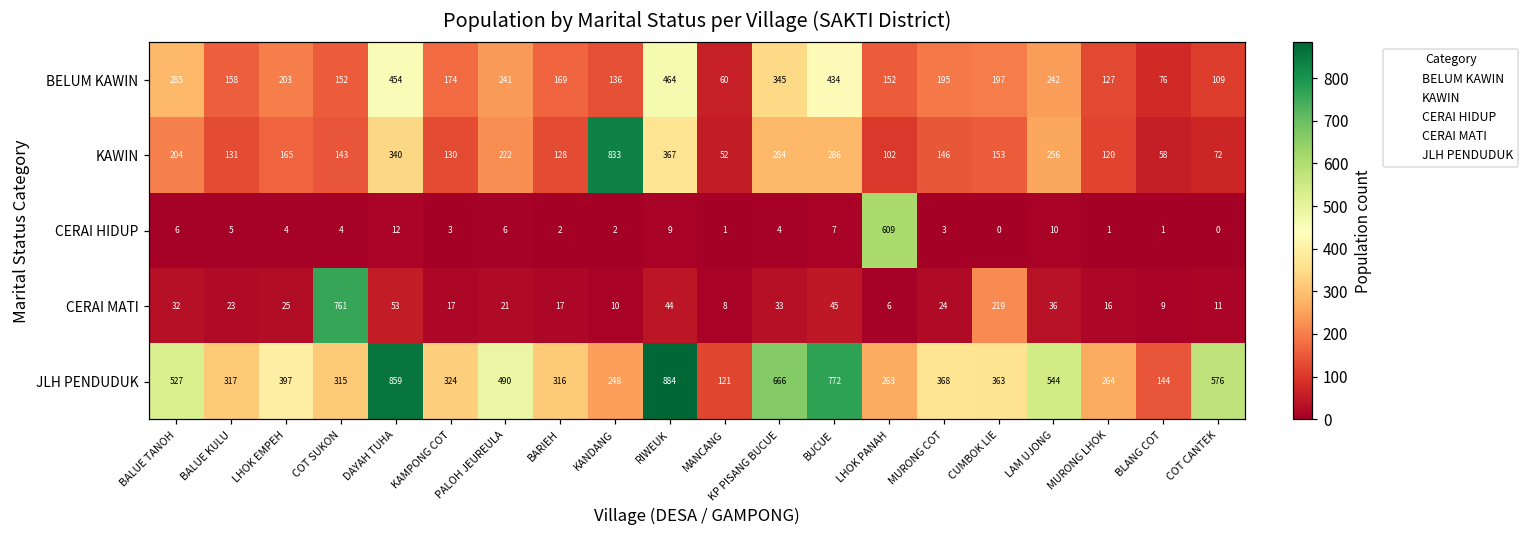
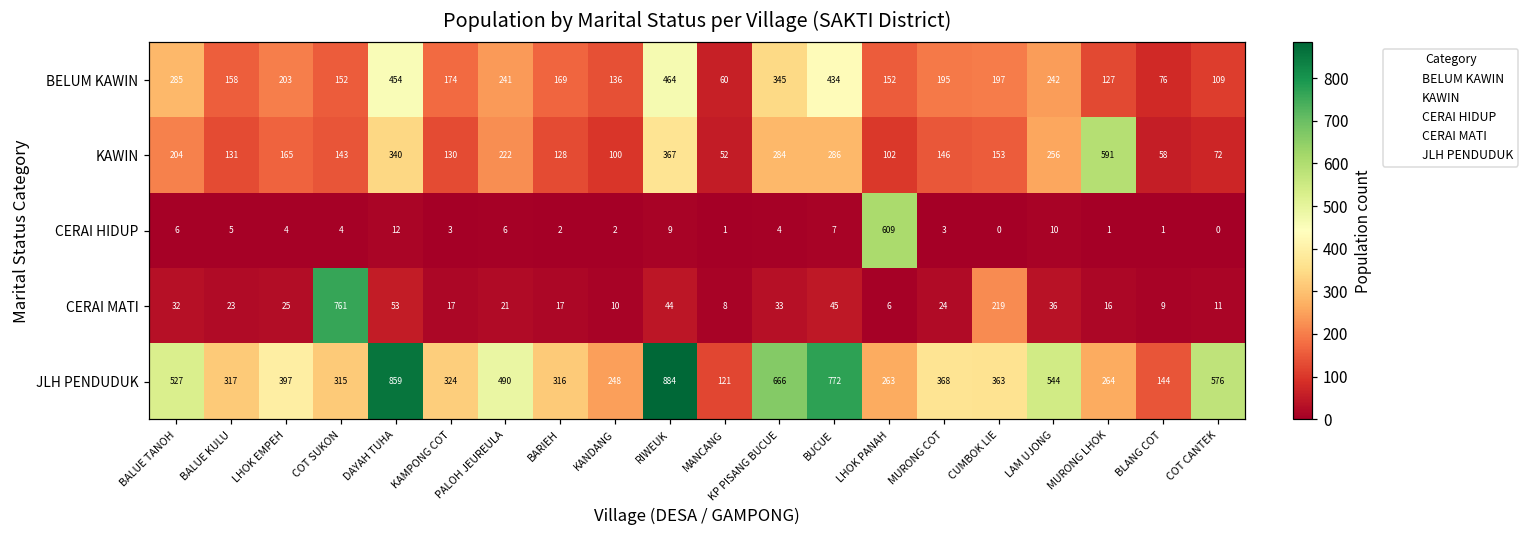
KAWIN, KANDANG: 833 -> 100
KAWIN, MURONG LHOK: 120 -> 591
